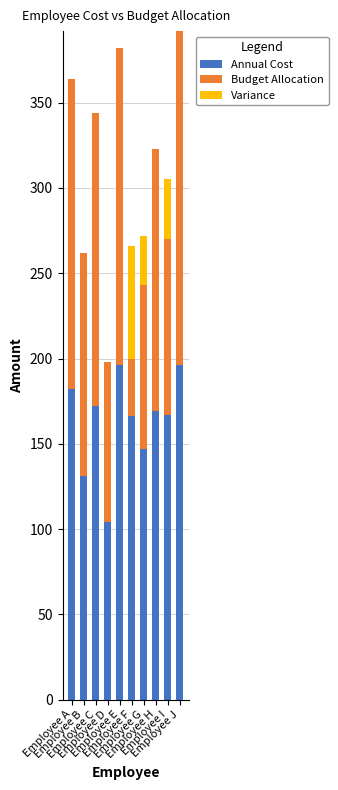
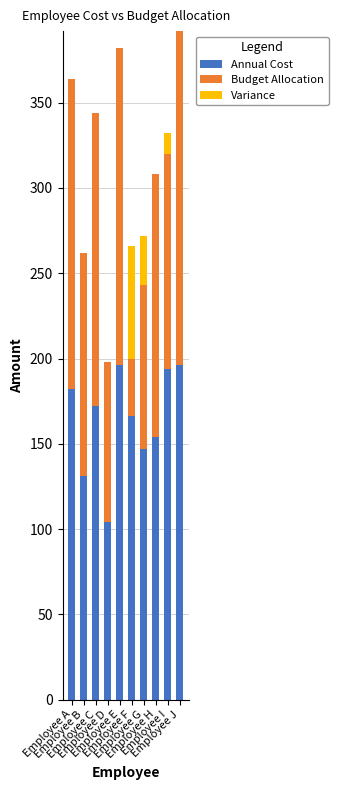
Annual Cost, Employee H: 169 -> 154
Annual Cost, Employee I: 167 -> 194
Variance, Employee I: -35 -> -12
